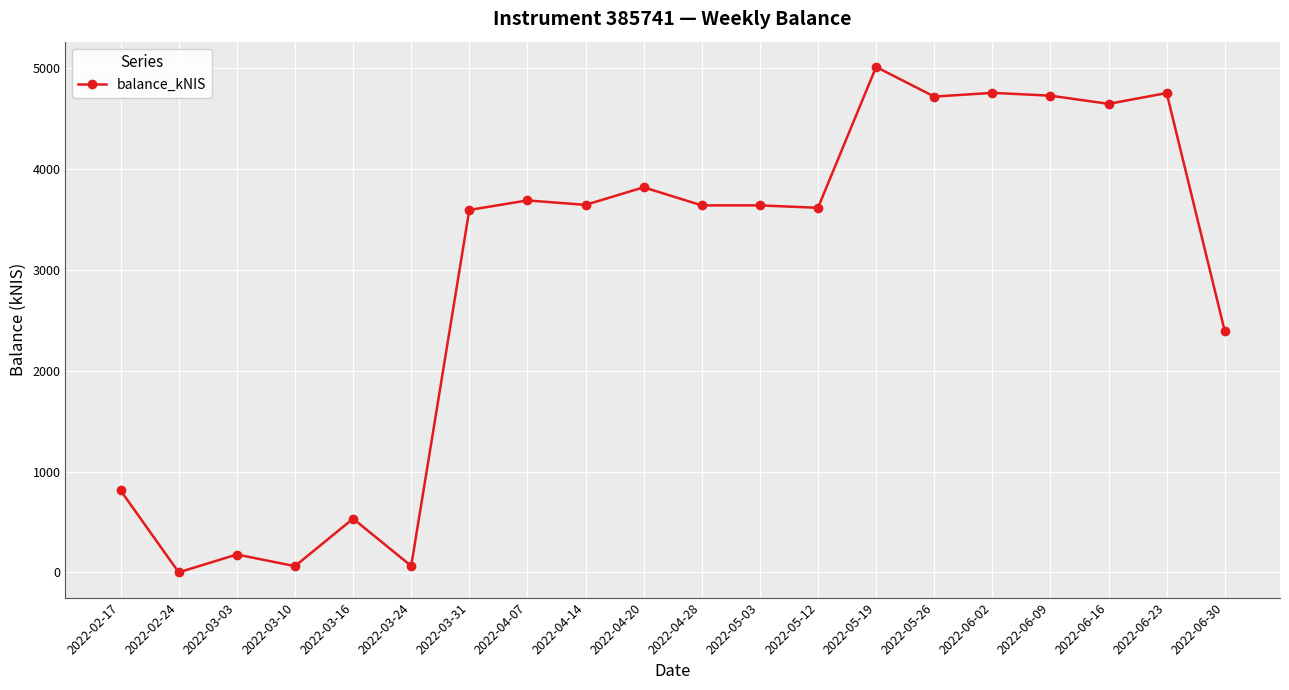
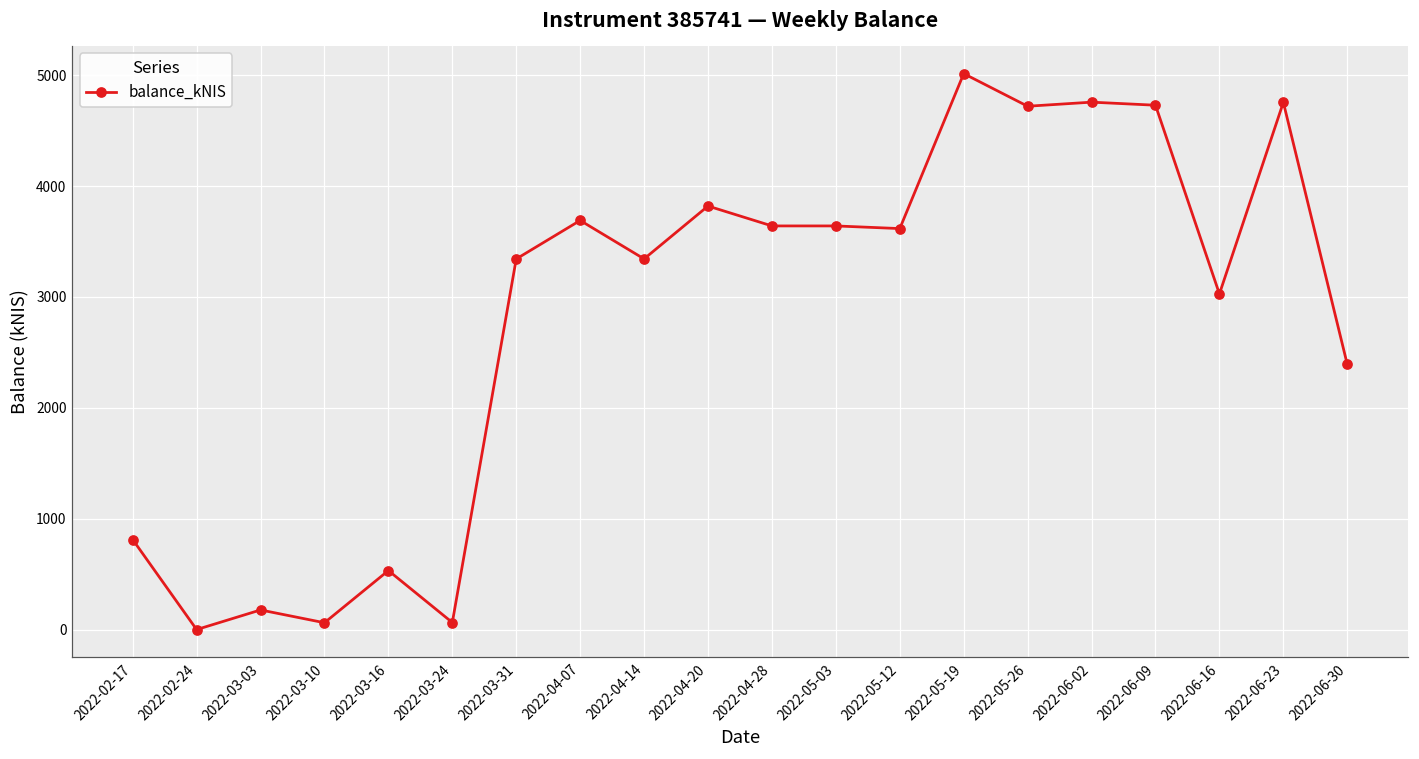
2022-03-31: 3600 -> 3340
2022-04-14: 3650 -> 3340
2022-06-16: 4650 -> 3030
